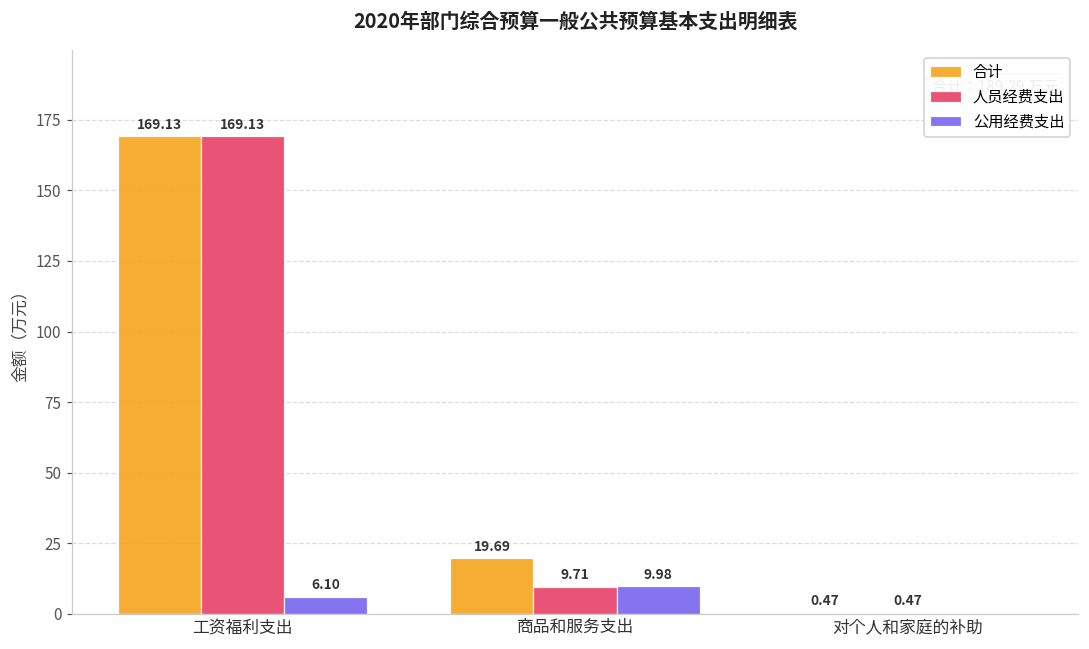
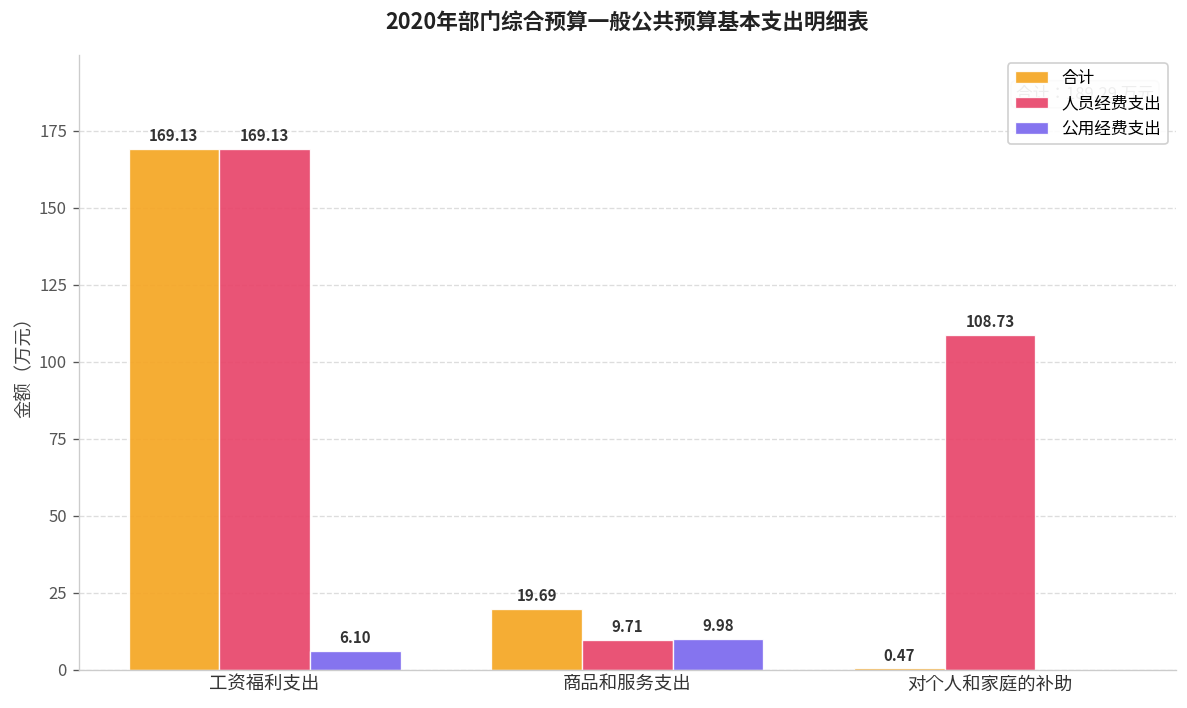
人员经费支出, 对个人和家庭的补助: 0.47 -> 108.73
